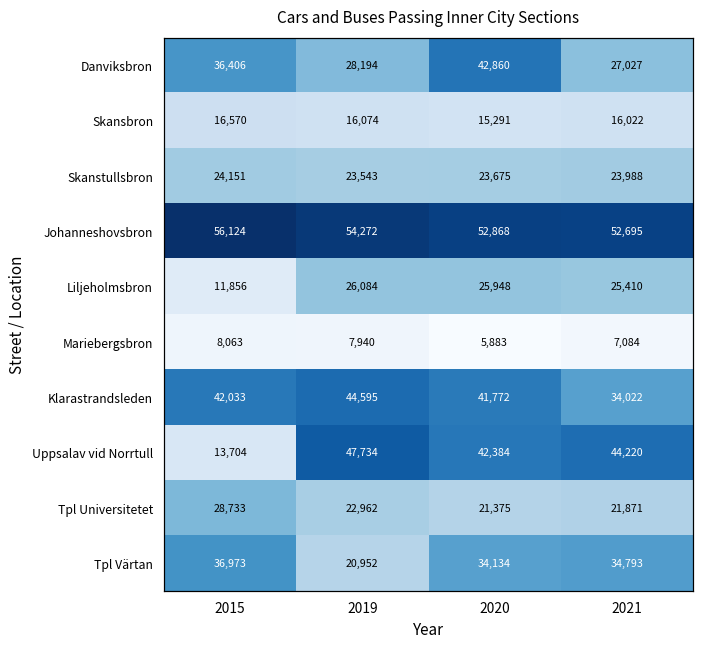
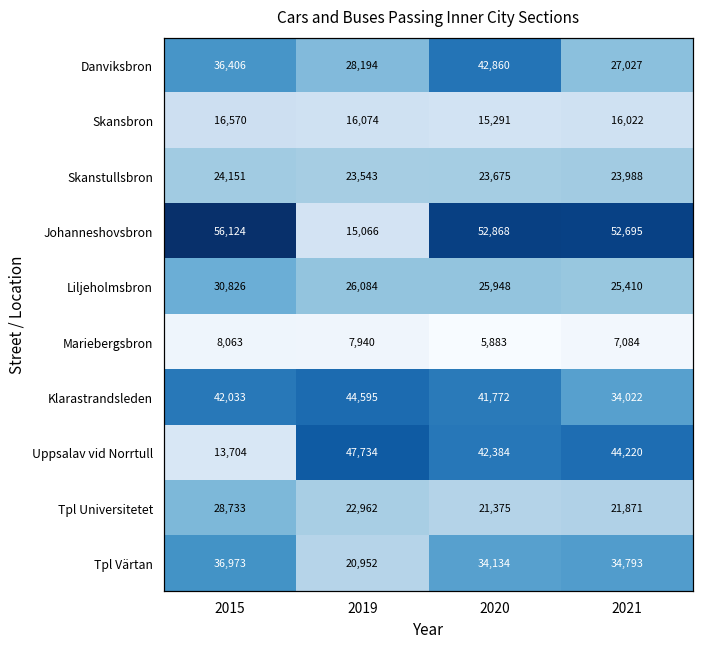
Johanneshovsbron, 2019: 54,272 -> 15,066
Liljeholmsbron, 2015: 11,856 -> 30,826
